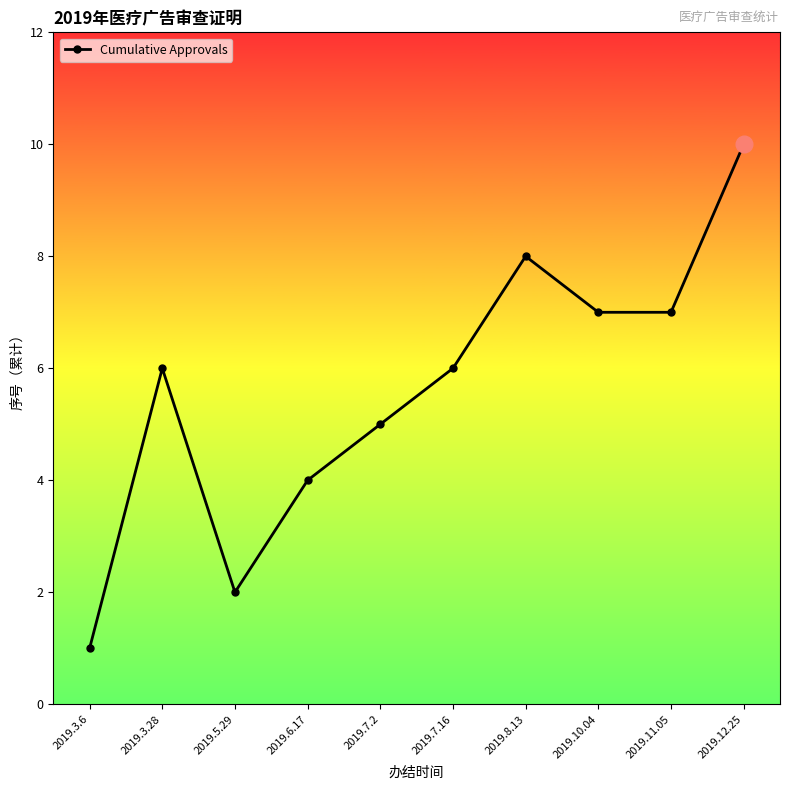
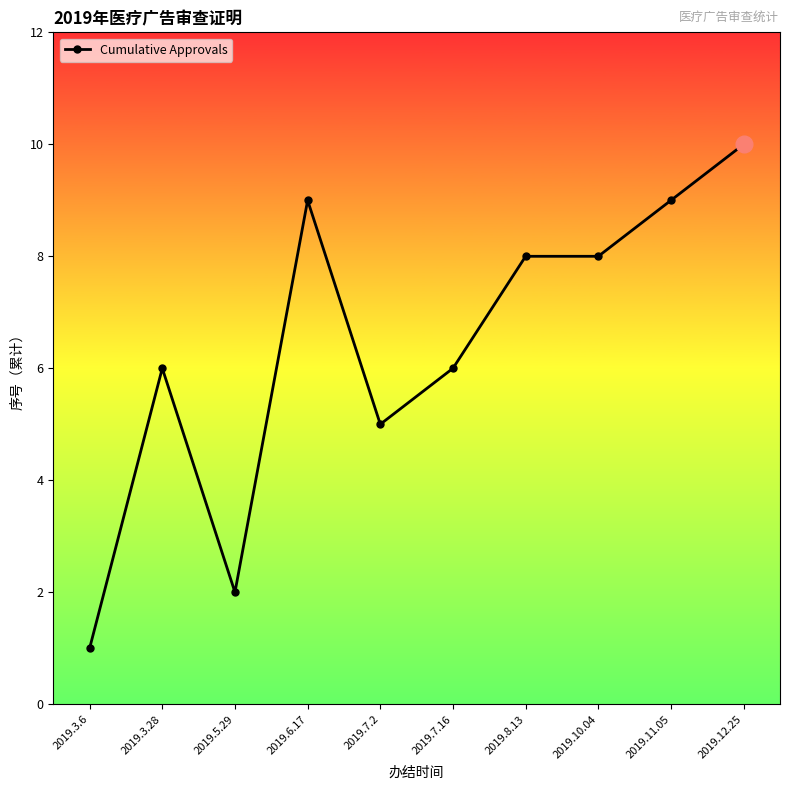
Cumulative Approvals, 2019.6.17: 4 -> 9
Cumulative Approvals, 2019.10.04: 7 -> 8
Cumulative Approvals, 2019.11.05: 7 -> 9
